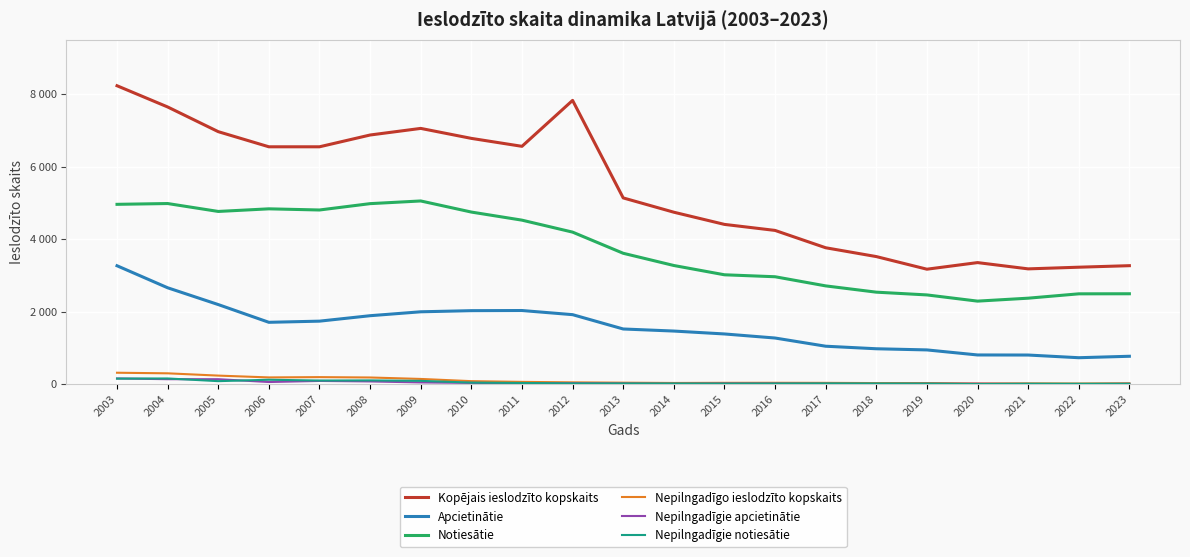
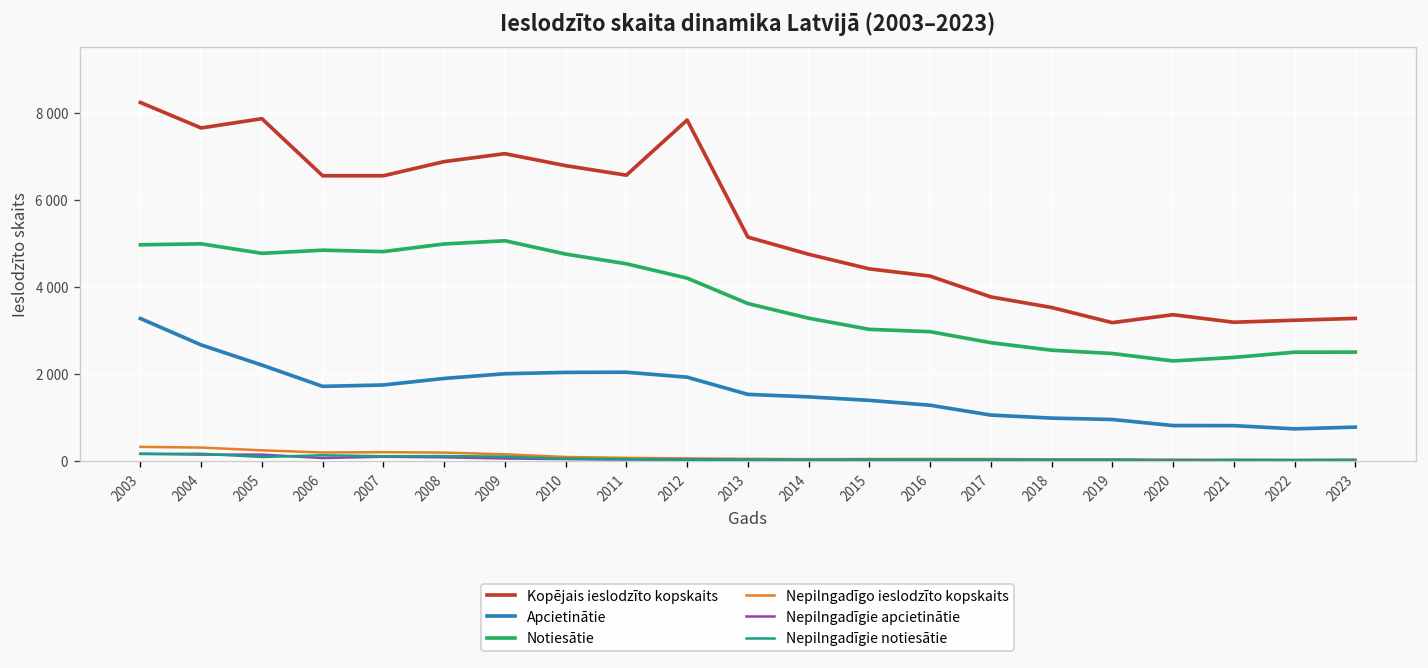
Kopējais ieslodzīto kopskaits, 2005: 7000 -> 7900
